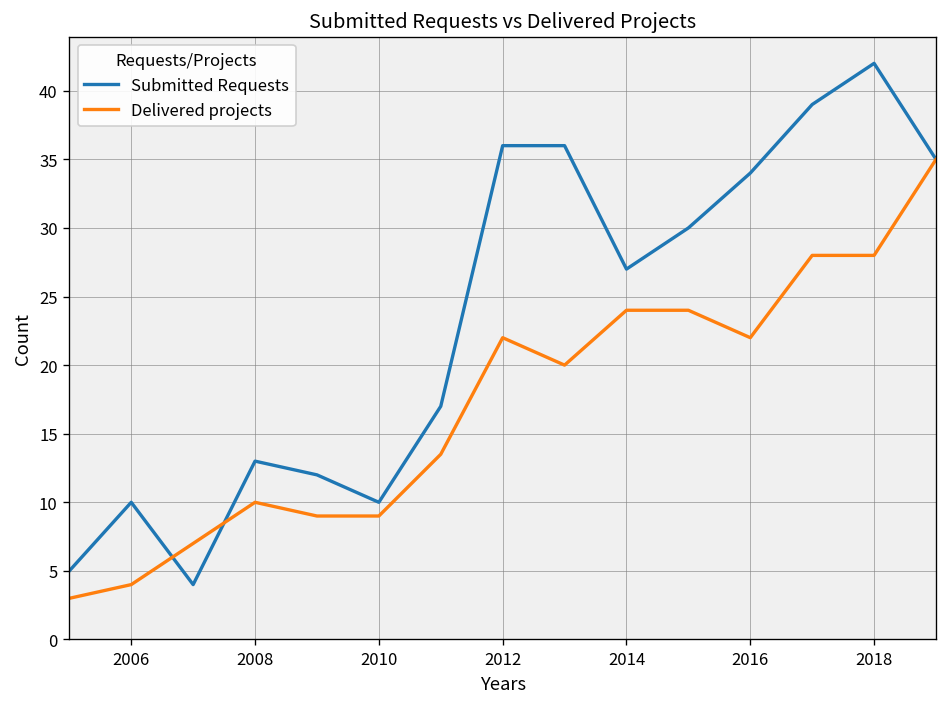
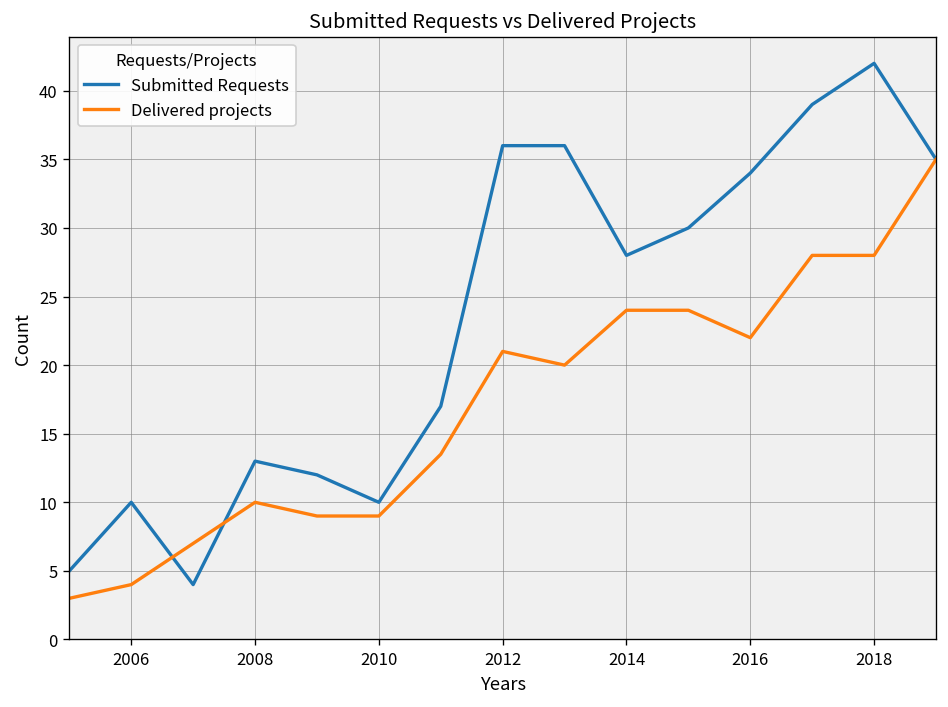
Delivered projects, 2012: 22 -> 21
Submitted Requests, 2014: 27 -> 28
